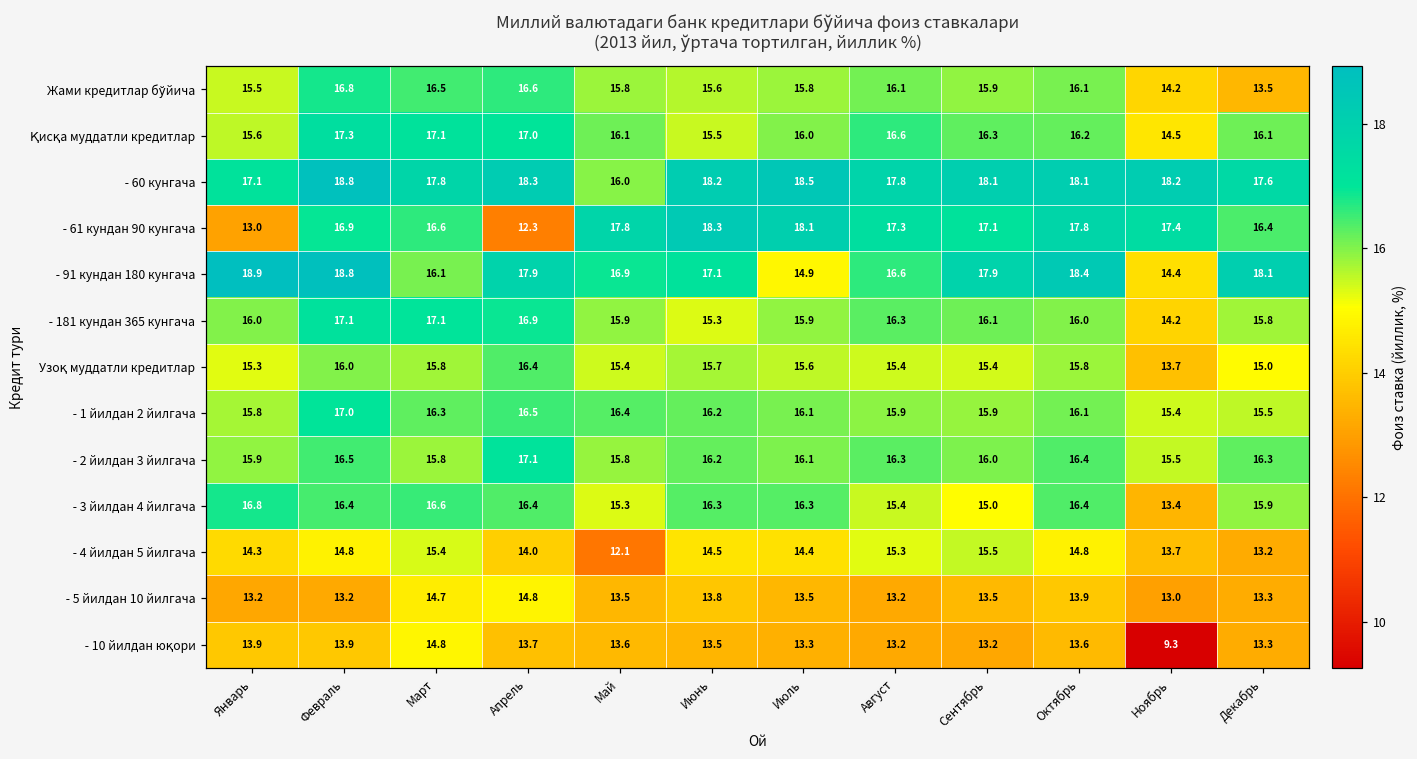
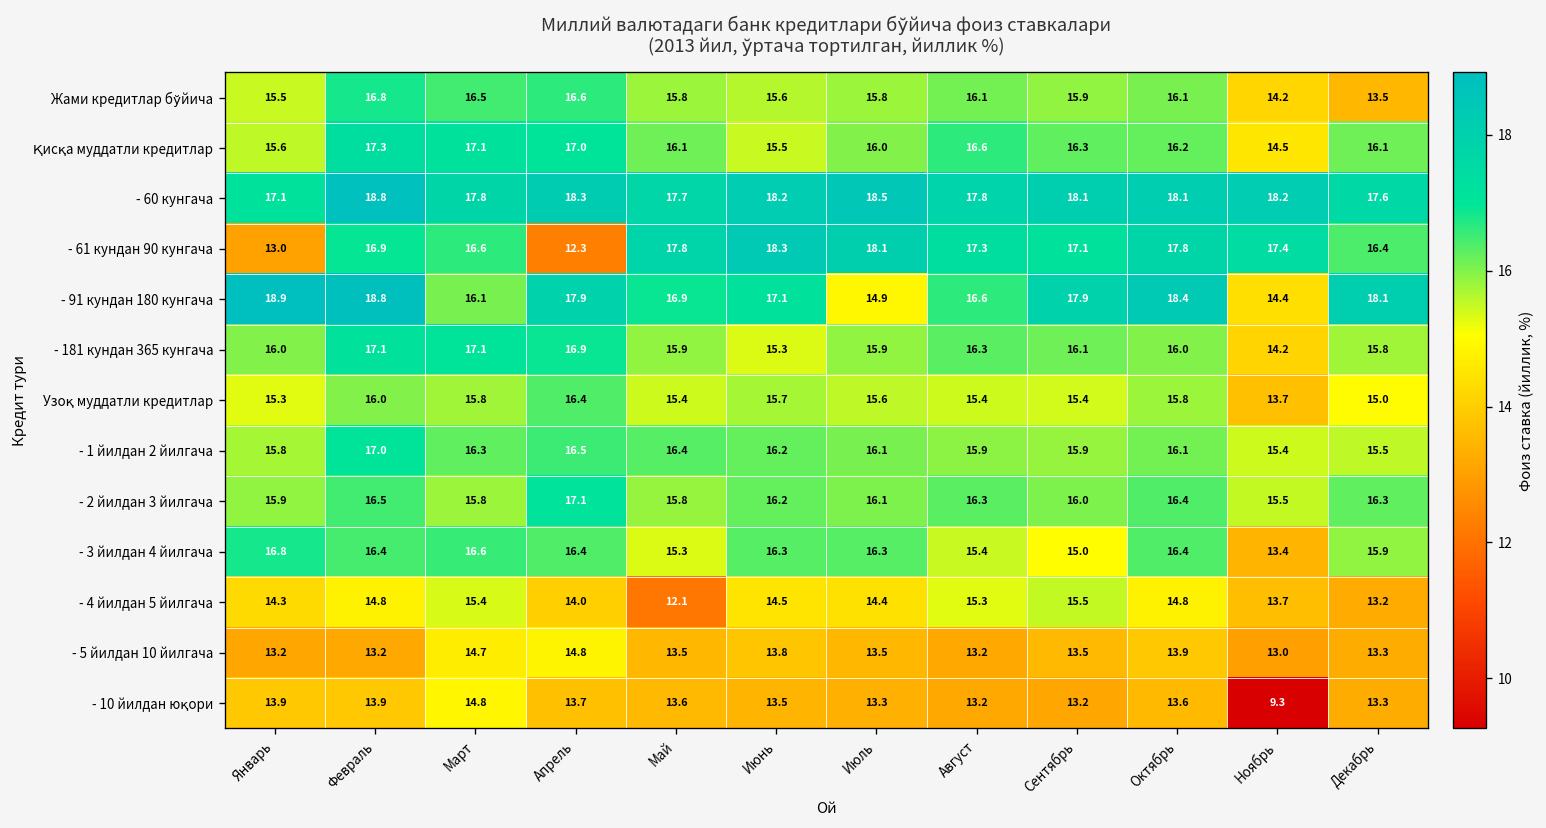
- 60 кунгача, Май: 16.0 -> 17.7
